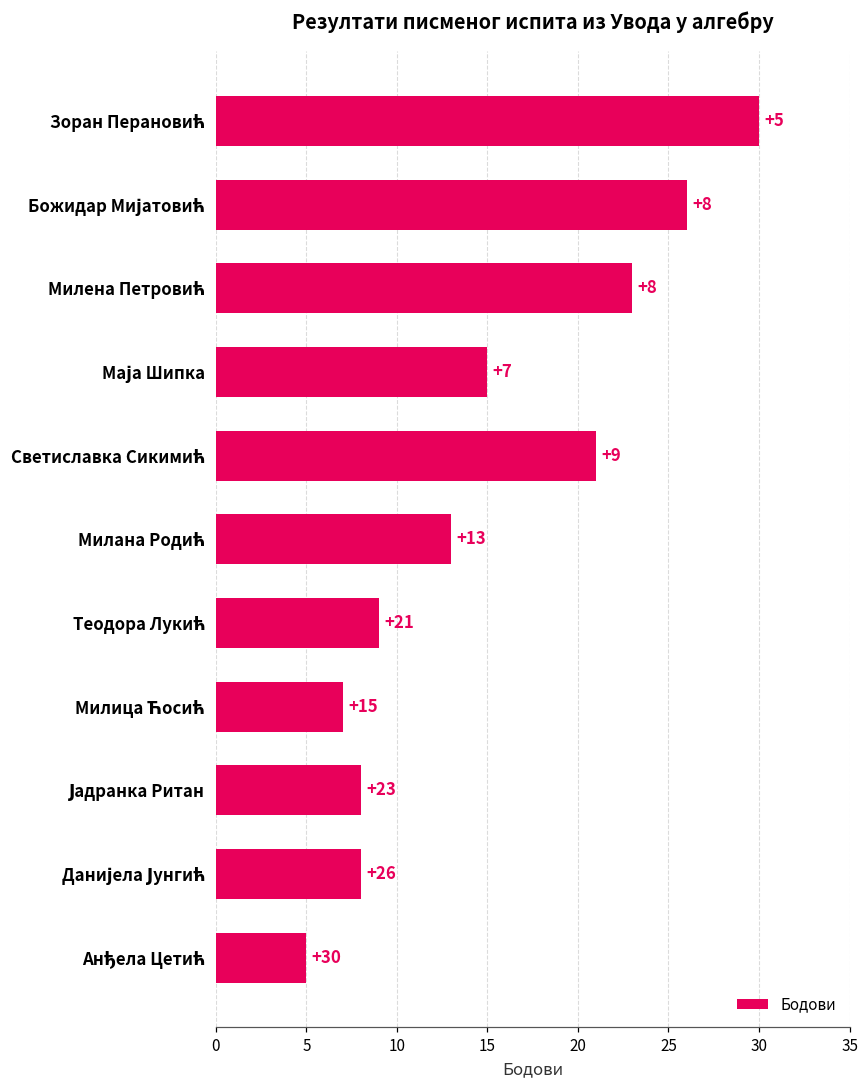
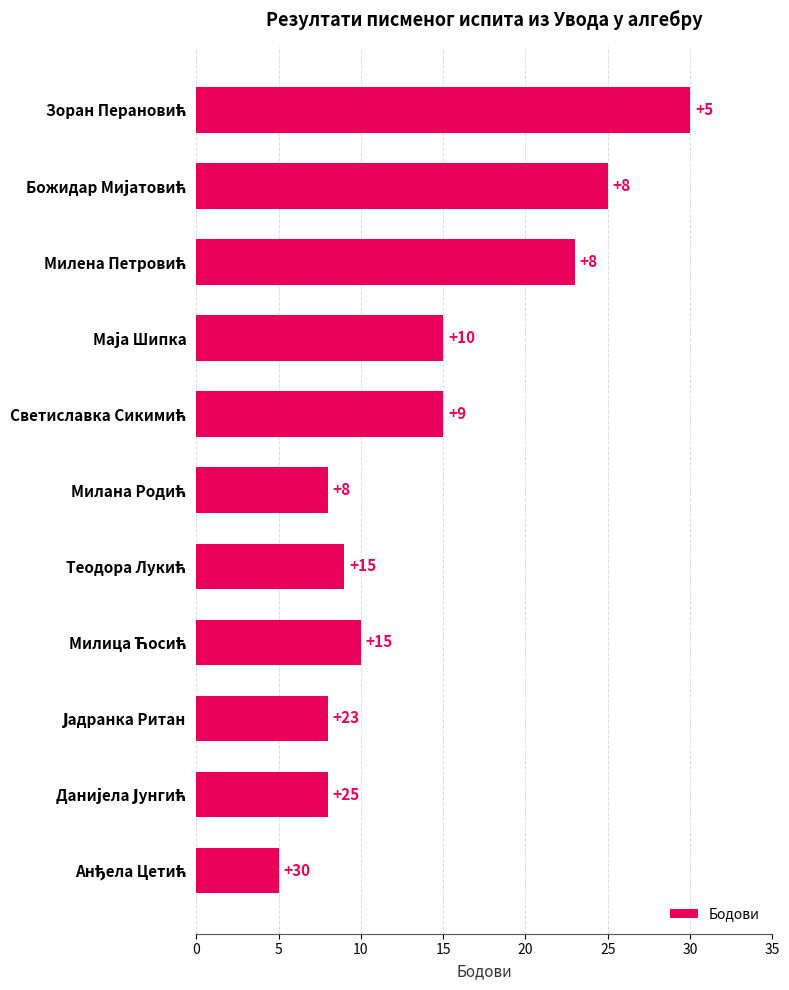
Божидар Мијатовић: +26 -> +25
Светиславка Сикимић: +21 -> +15
Милана Родић: +13 -> +8
Милица Ћосић: +7 -> +10
